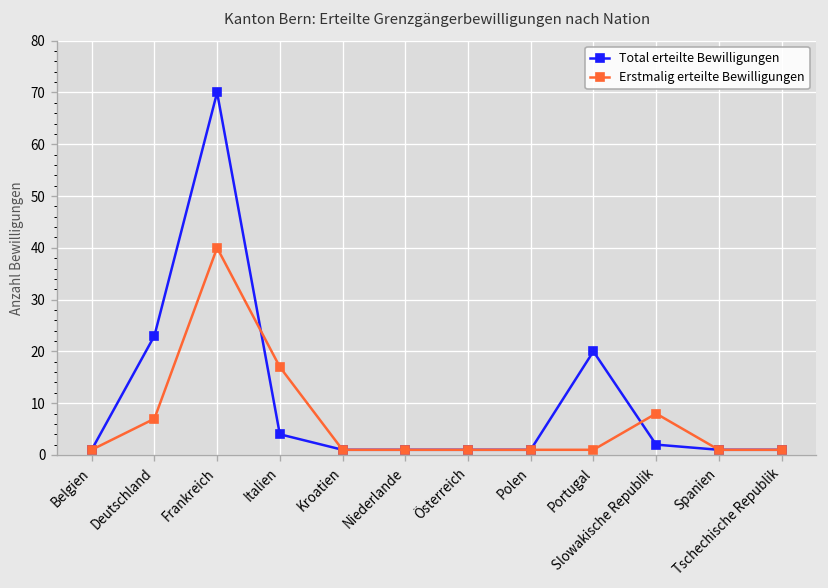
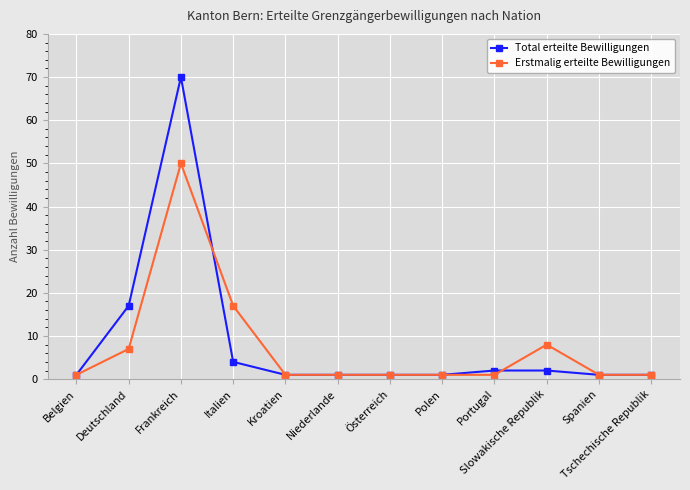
Total erteilte Bewilligungen, Deutschland: 23 -> 17
Erstmalig erteilte Bewilligungen, Frankreich: 40 -> 50
Total erteilte Bewilligungen, Portugal: 20 -> 2
